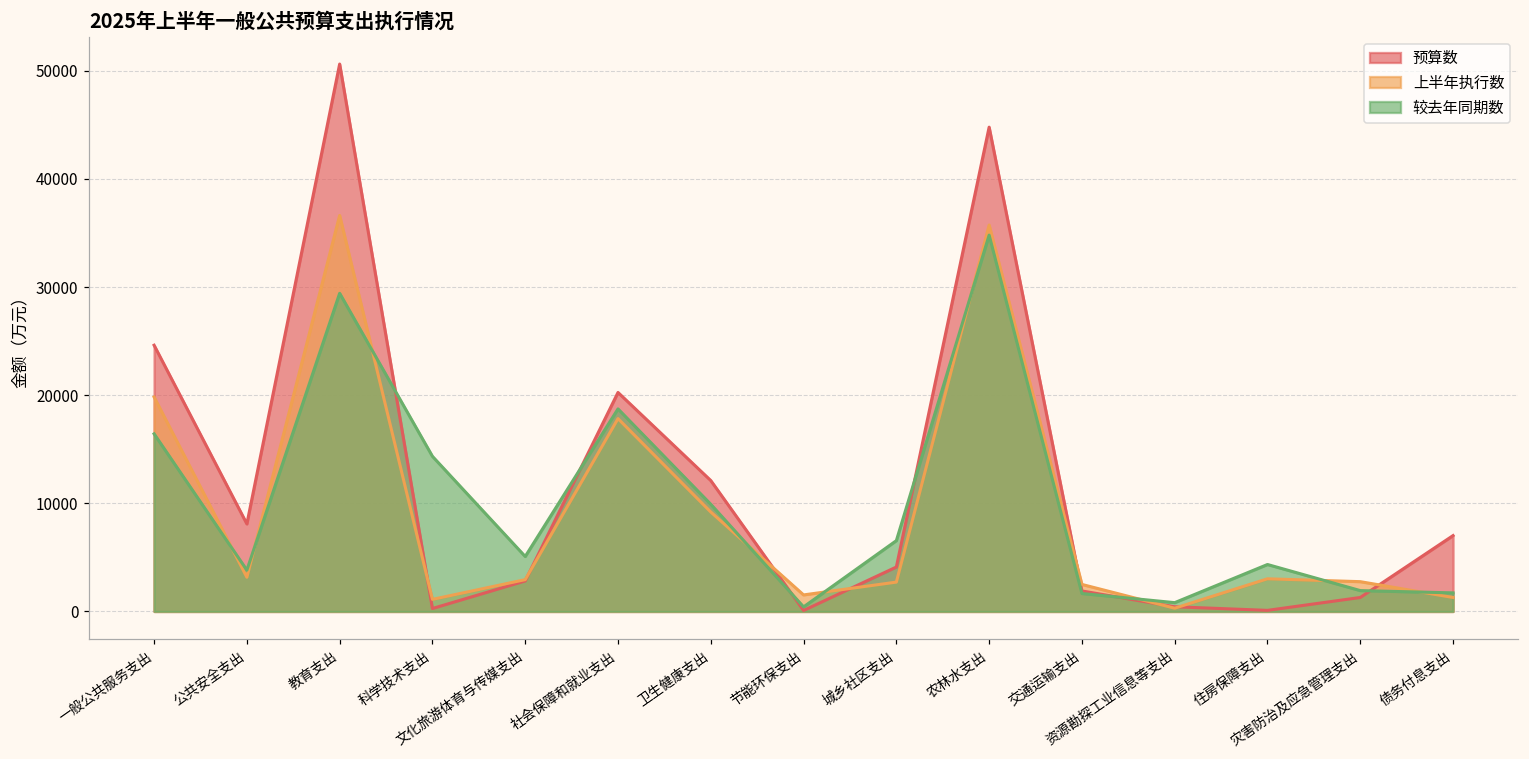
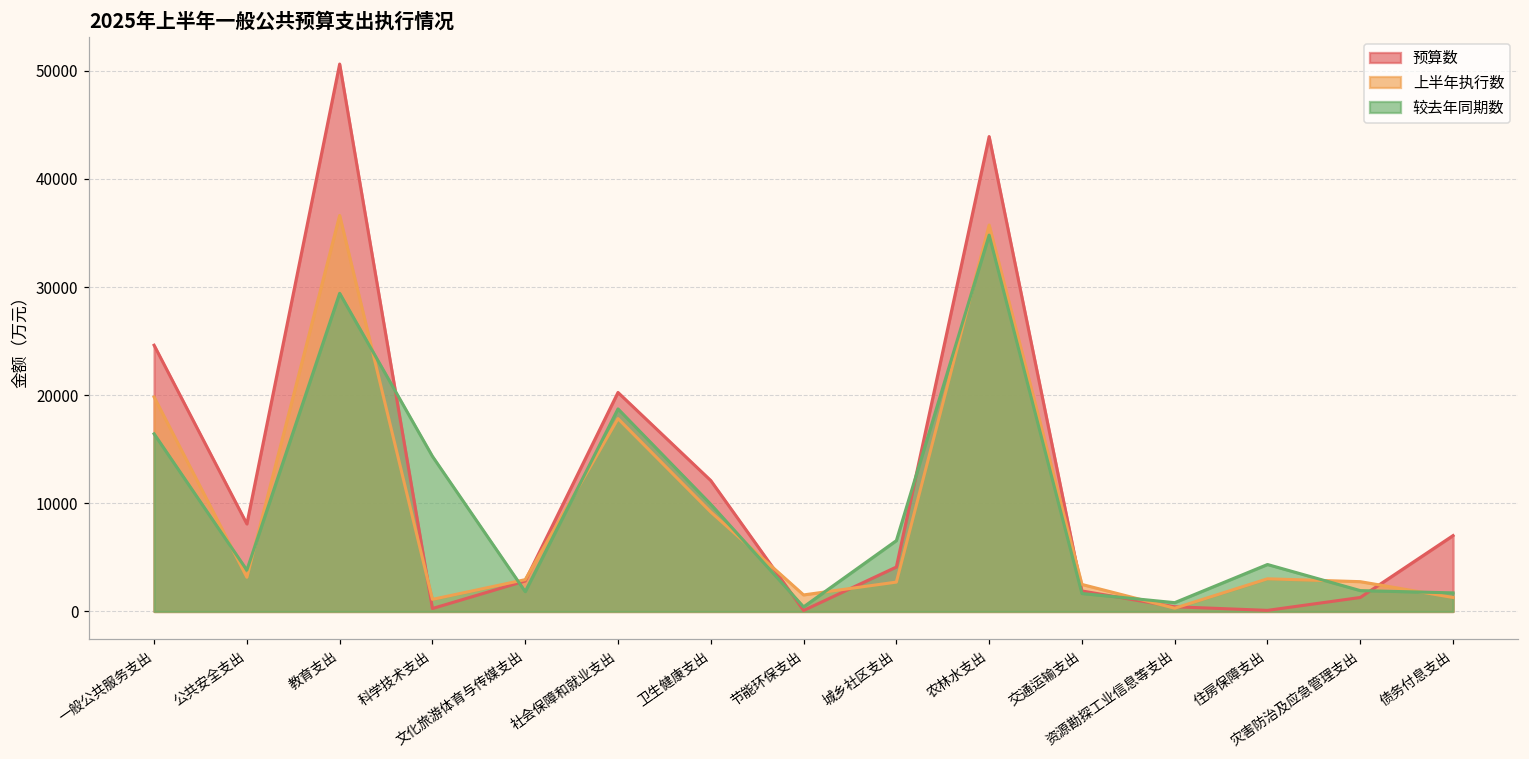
较去年同期数, 文化旅游体育与传媒支出: 5000 -> 2000
预算数, 农林水支出: 45000 -> 44000
